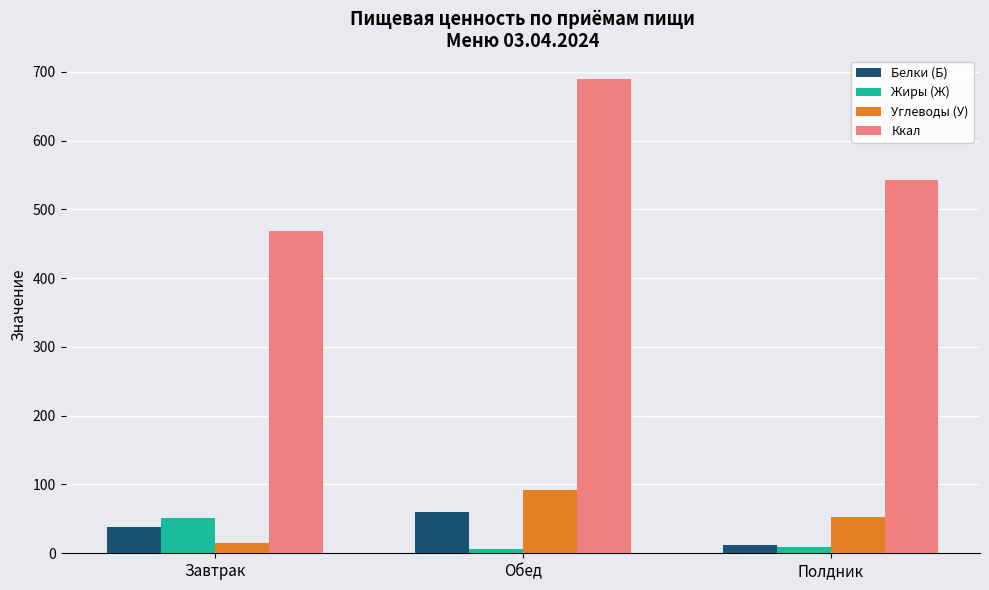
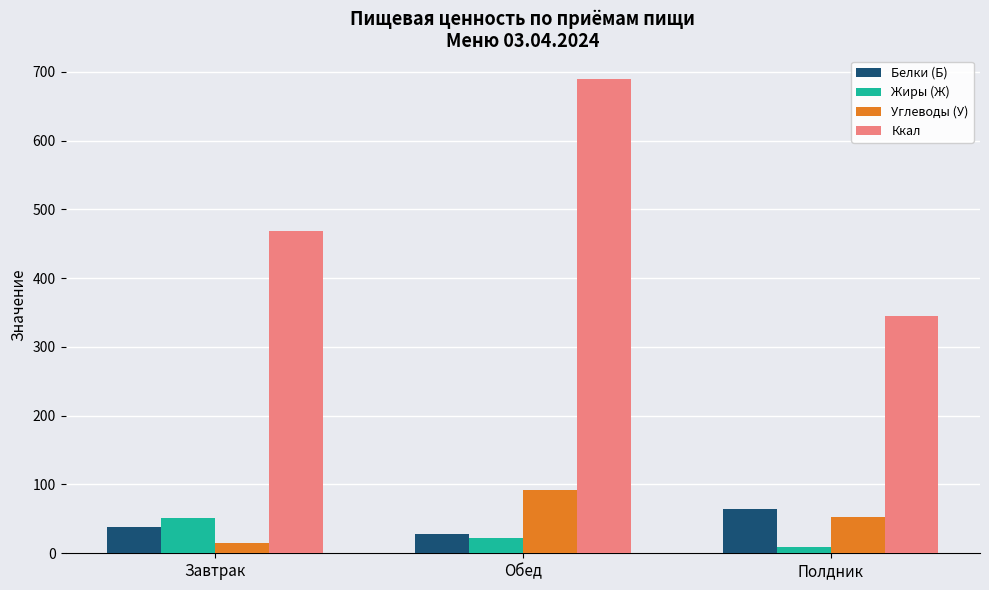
Белки (Б), Обед: 60 -> 30
Жиры (Ж), Обед: 10 -> 20
Белки (Б), Полдник: 10 -> 60
Ккал, Полдник: 540 -> 350
